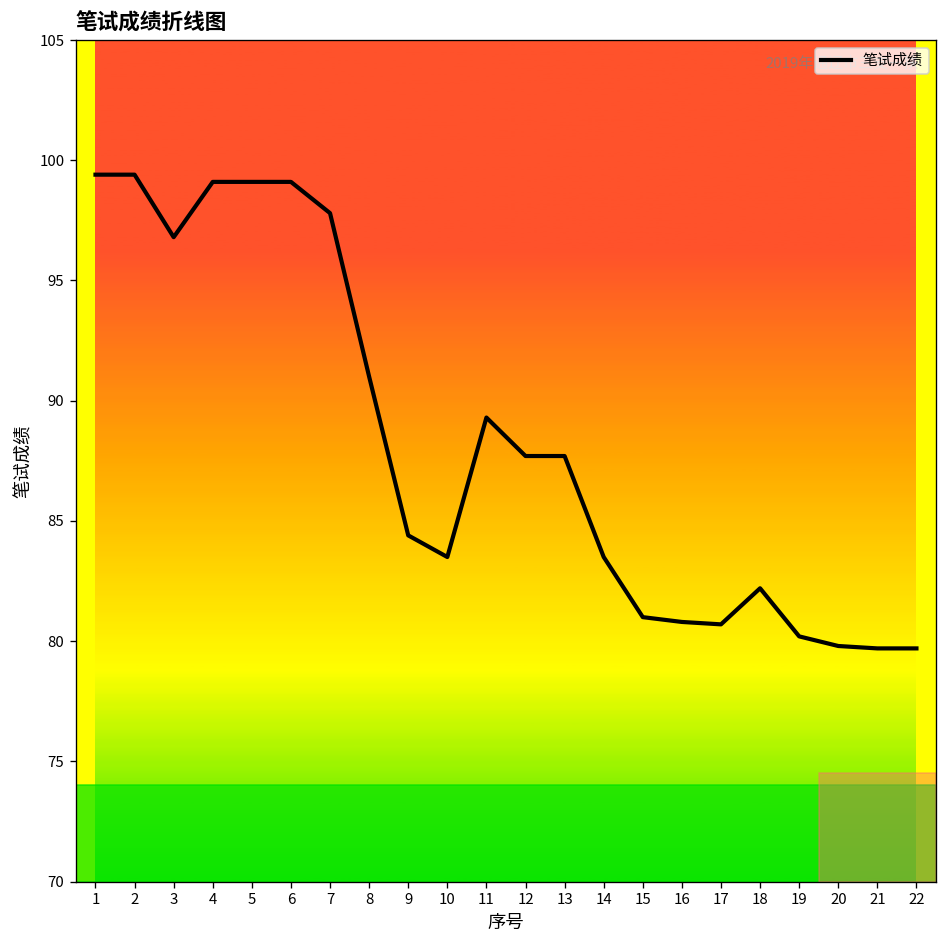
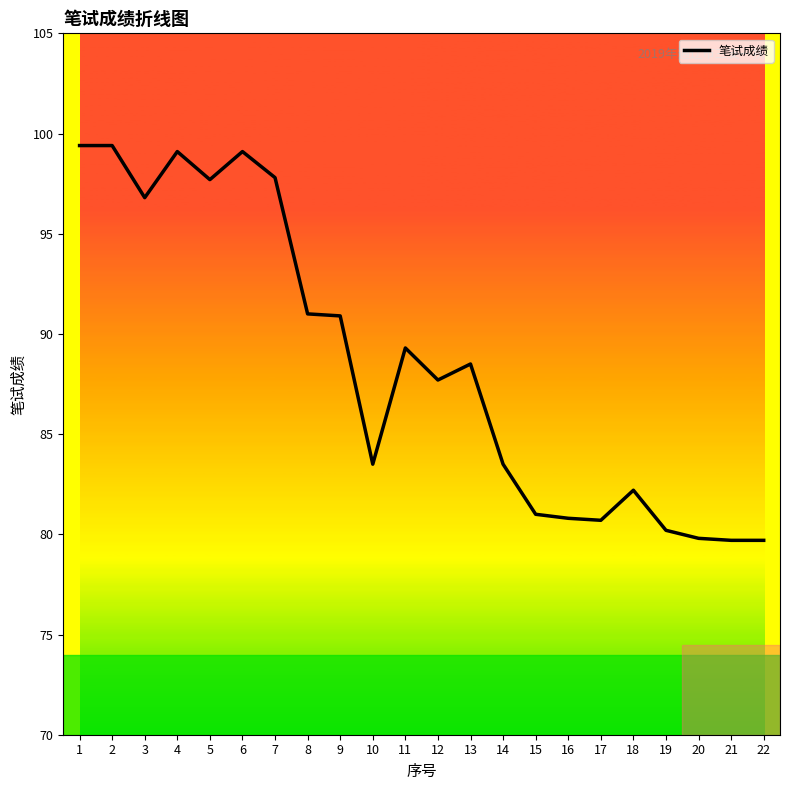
5: 99.1 -> 97.7
9: 84.4 -> 90.9
13: 87.7 -> 88.5
